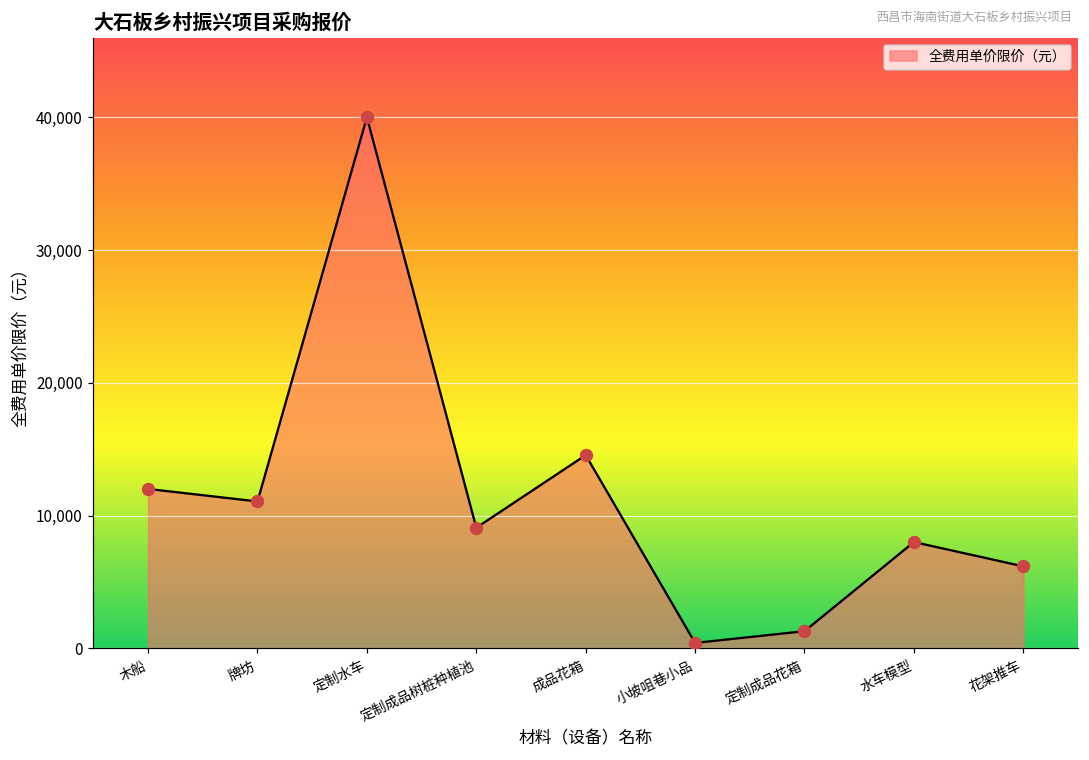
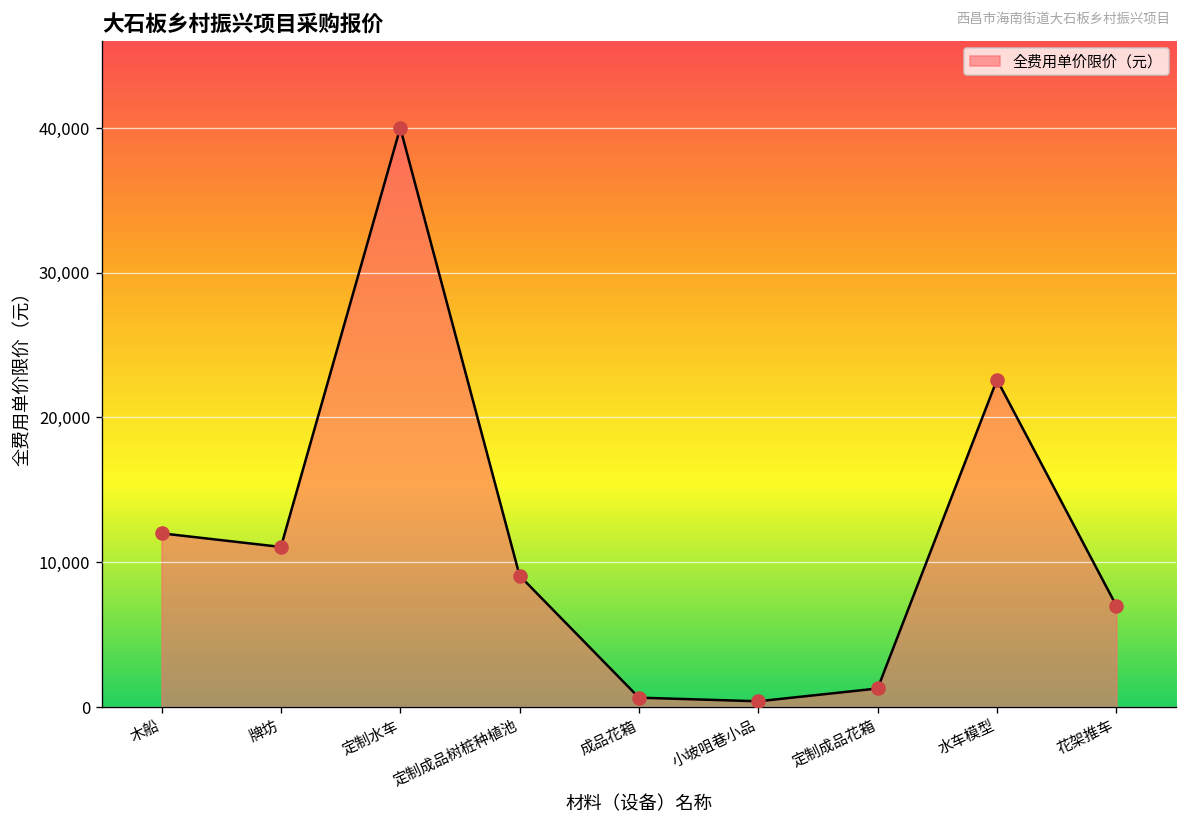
成品花箱: 14,600 -> 700
水车模型: 8,000 -> 22,600
花架推车: 6,200 -> 7,000
